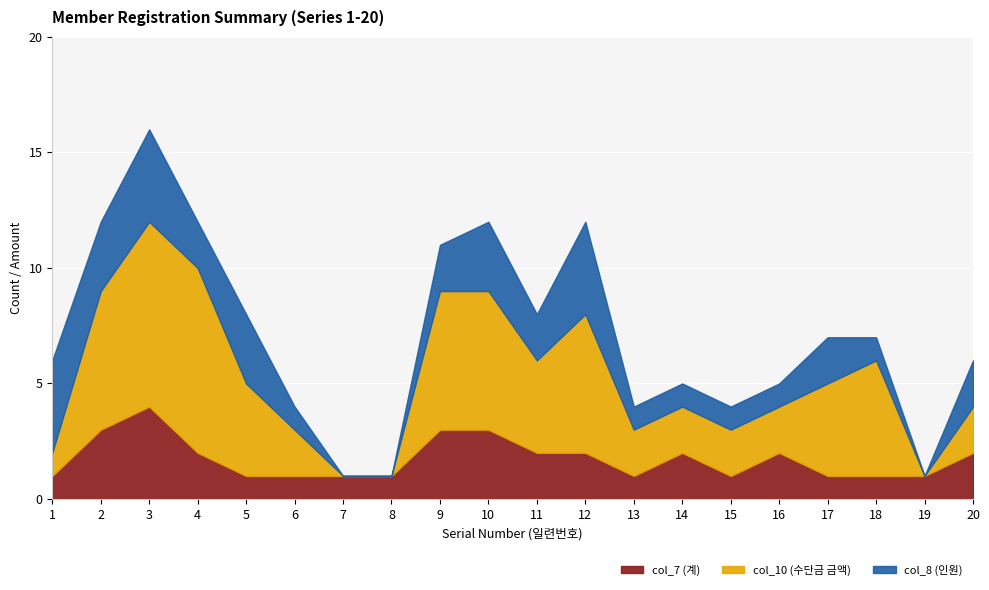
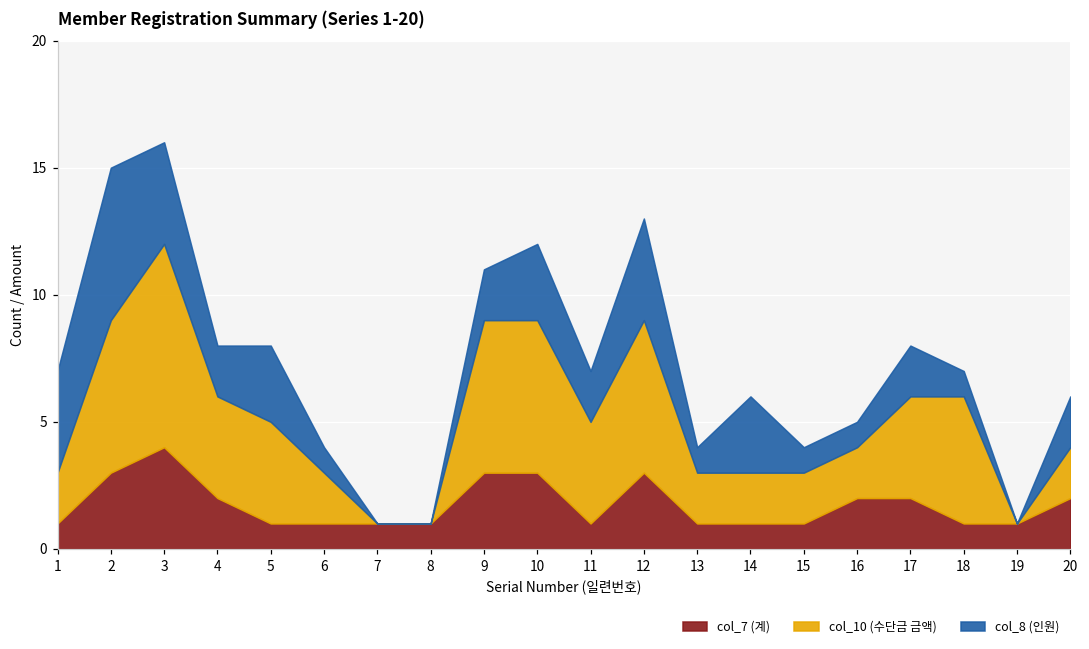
col_10 (수단금 금액), 1: 1 -> 2
col_8 (인원), 2: 3 -> 6
col_10 (수단금 금액), 4: 8 -> 4
col_7 (계), 11: 2 -> 1
col_7 (계), 12: 2 -> 3
col_7 (계), 14: 2 -> 1
col_8 (인원), 14: 1 -> 3
col_7 (계), 17: 1 -> 2
